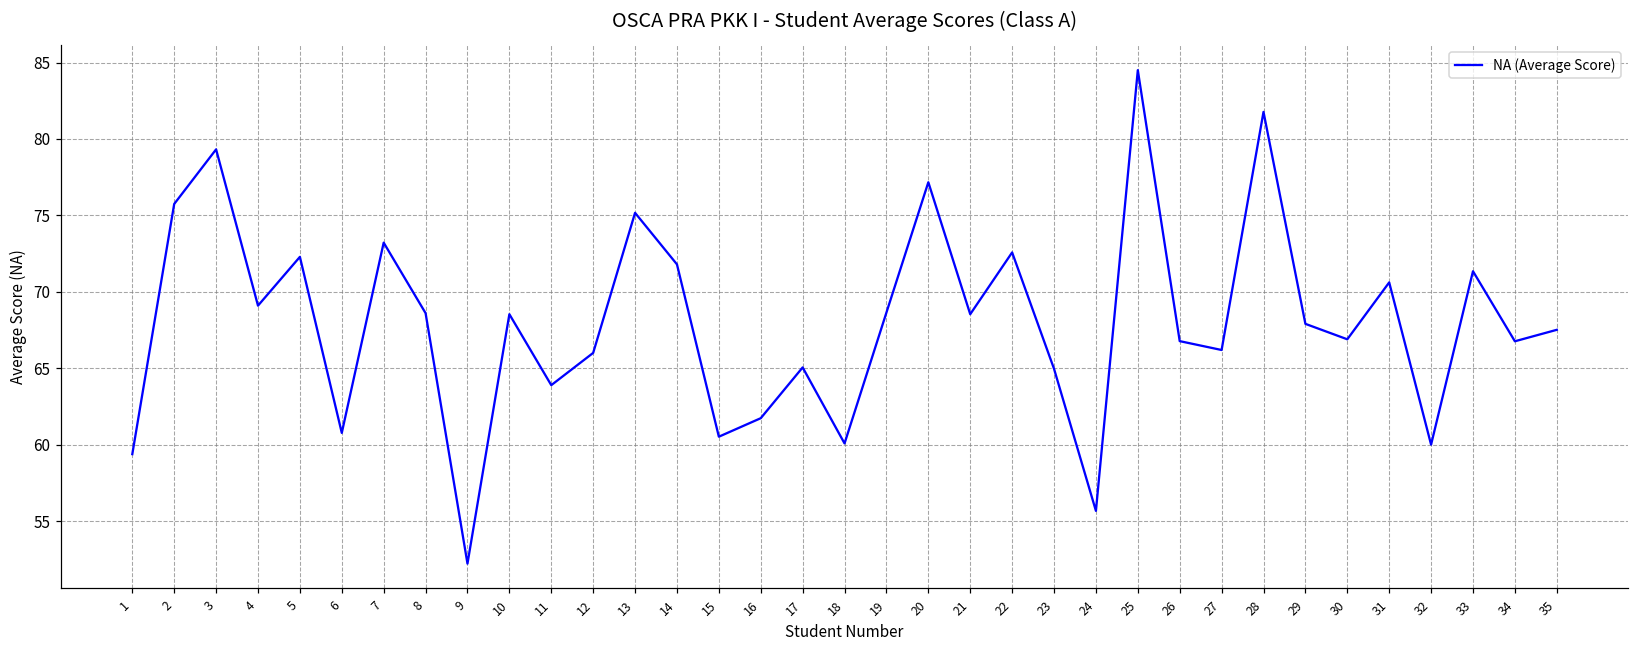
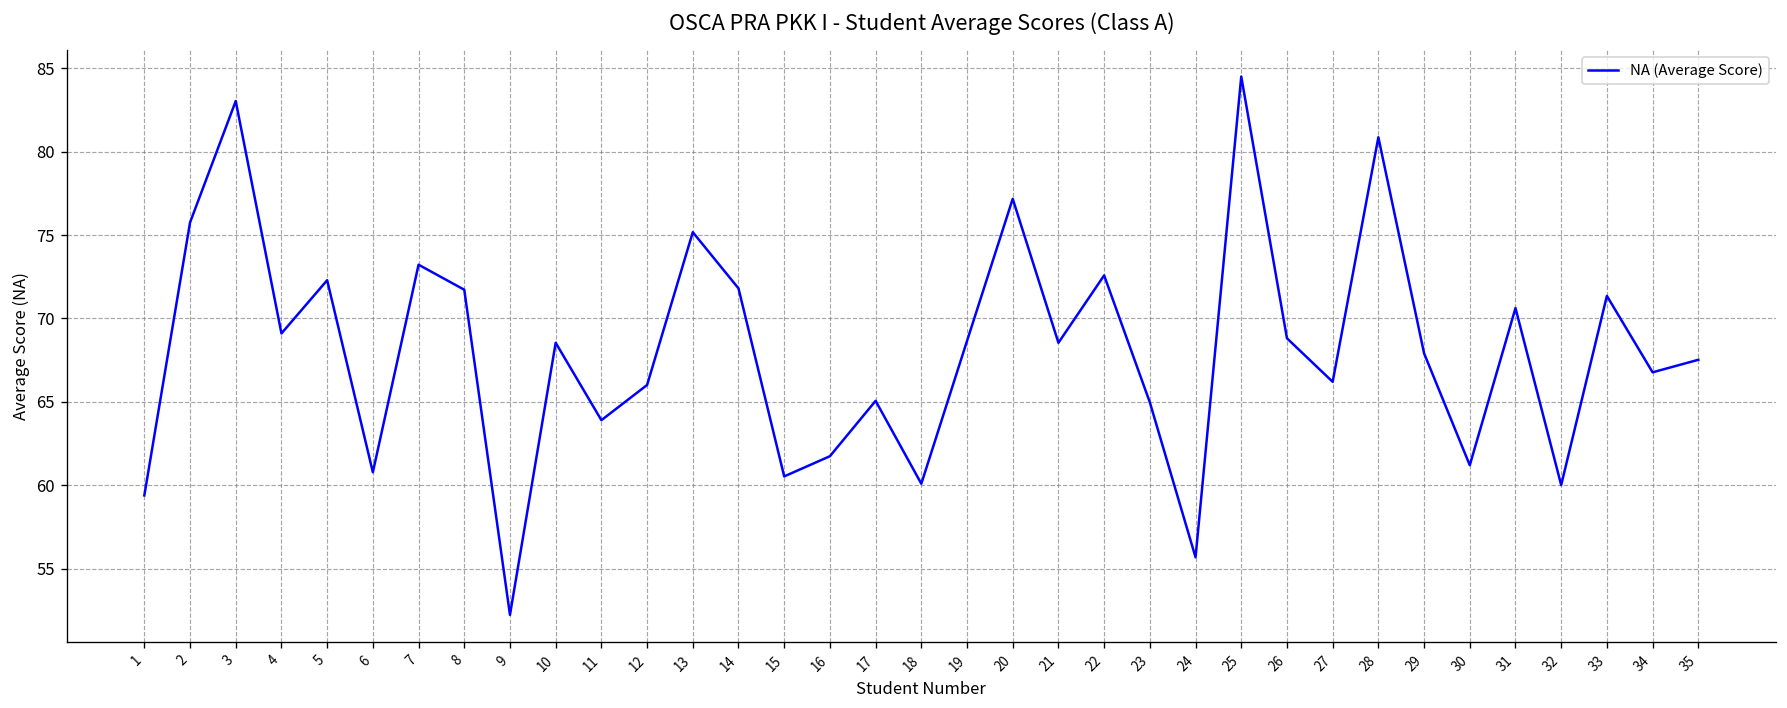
3: 79.3 -> 83.0
8: 68.6 -> 71.7
26: 66.8 -> 68.8
28: 81.8 -> 80.9
30: 66.9 -> 61.2
